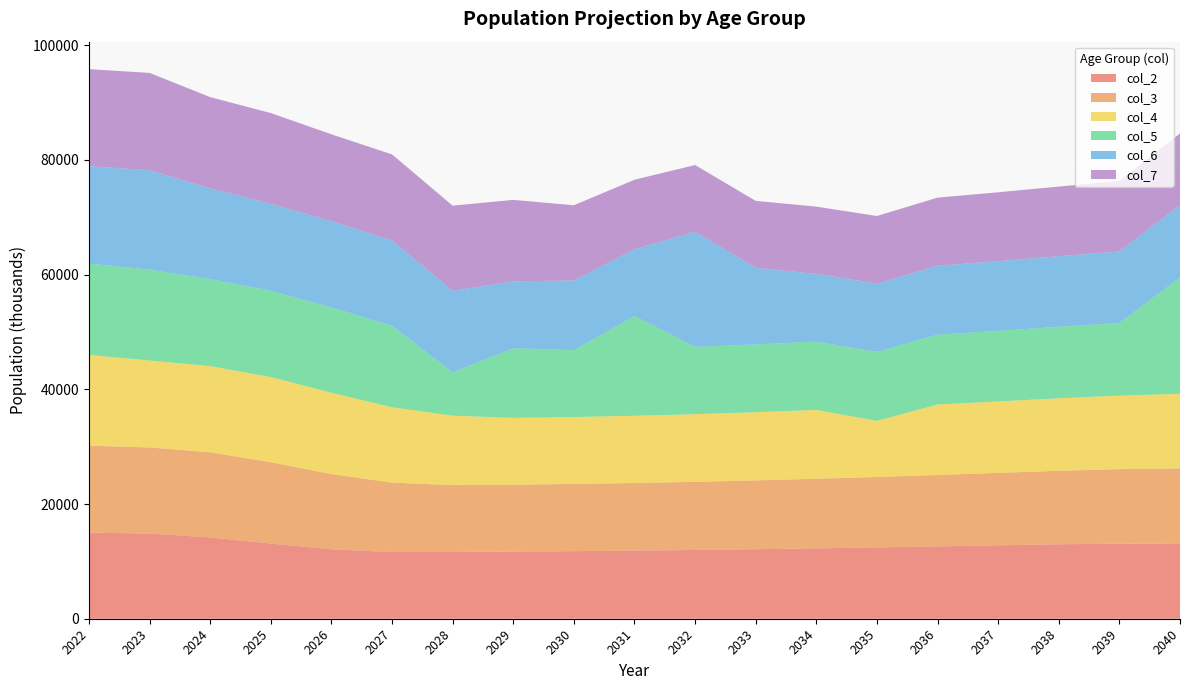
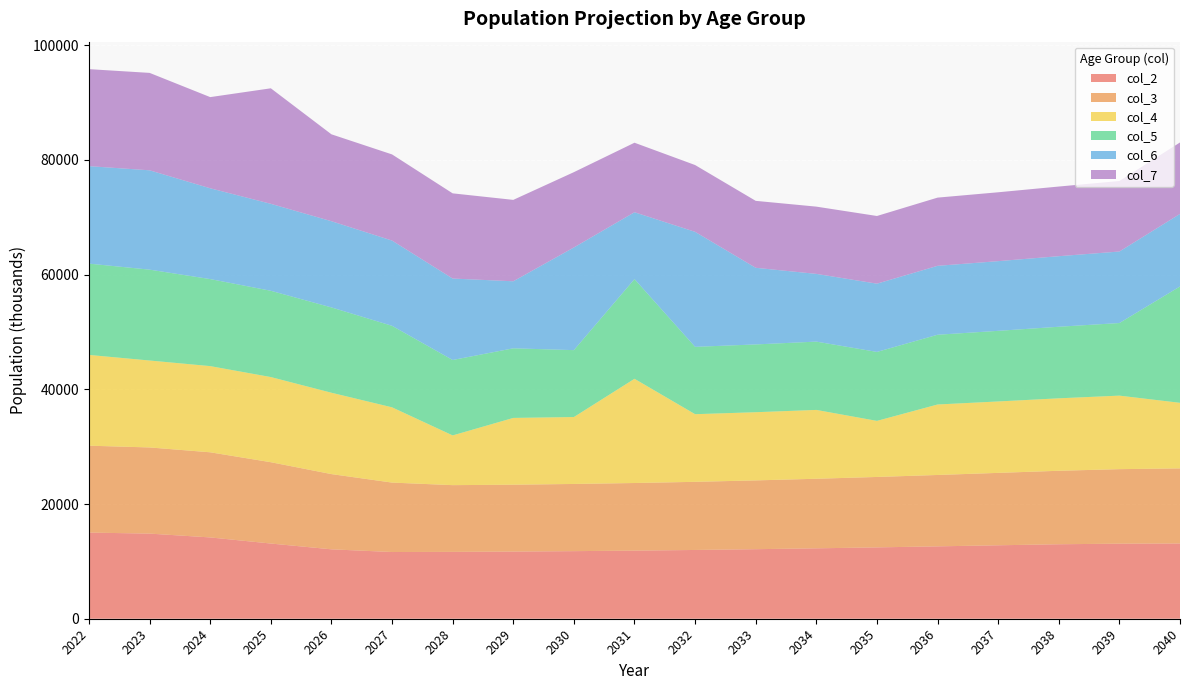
col_7, 2025: 16000 -> 20000
col_4, 2028: 12000 -> 9000
col_5, 2028: 8000 -> 13000
col_6, 2030: 12000 -> 18000
col_4, 2031: 12000 -> 18000
col_4, 2040: 13000 -> 11000
